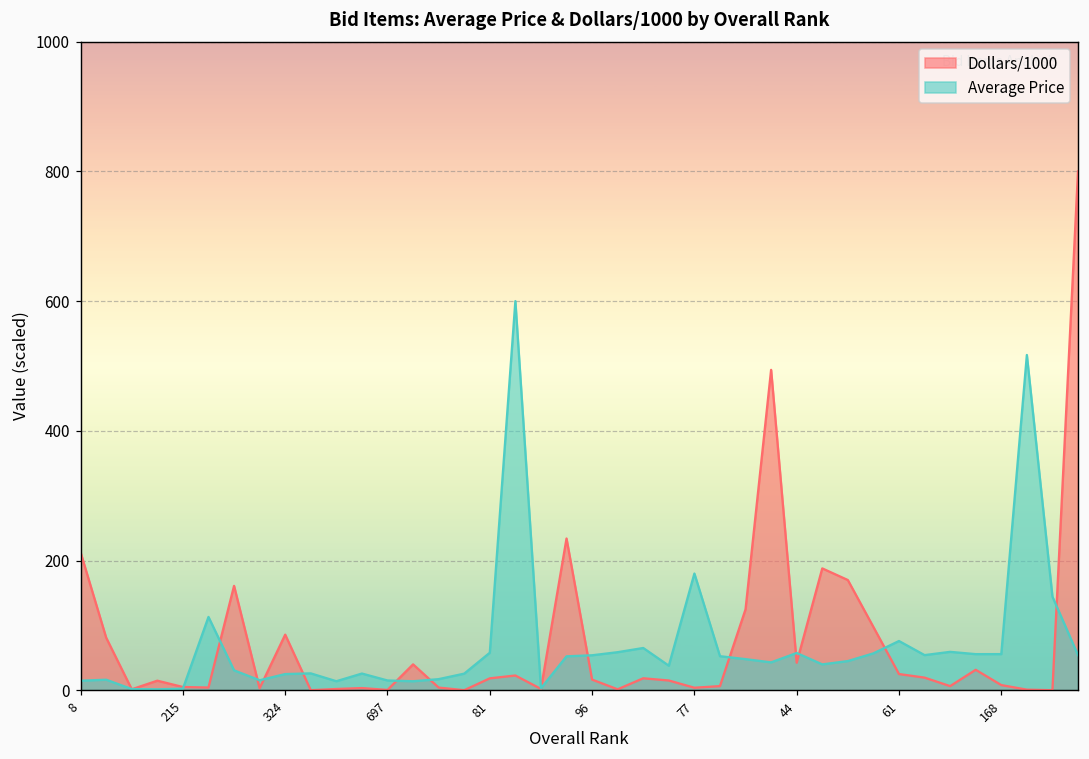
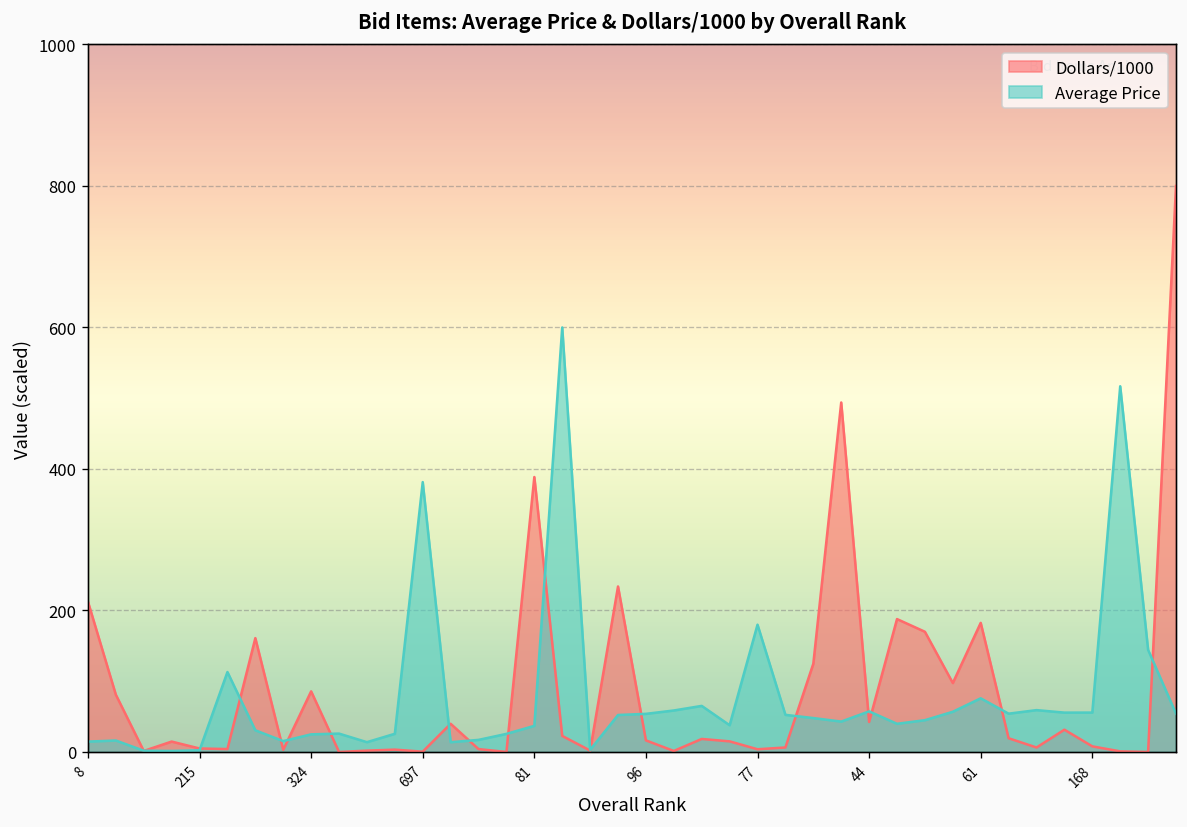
Average Price, 697: 20 -> 380
Dollars/1000, 81: 20 -> 390
Average Price, 81: 60 -> 40
Dollars/1000, 61: 20 -> 180
